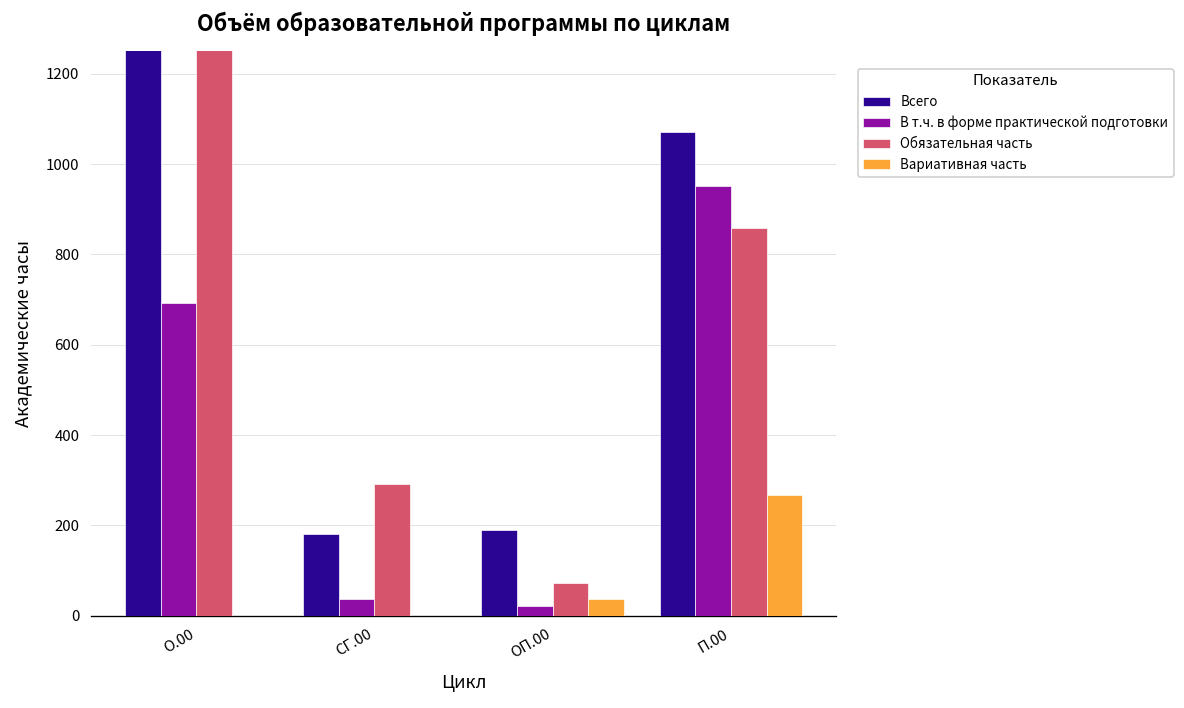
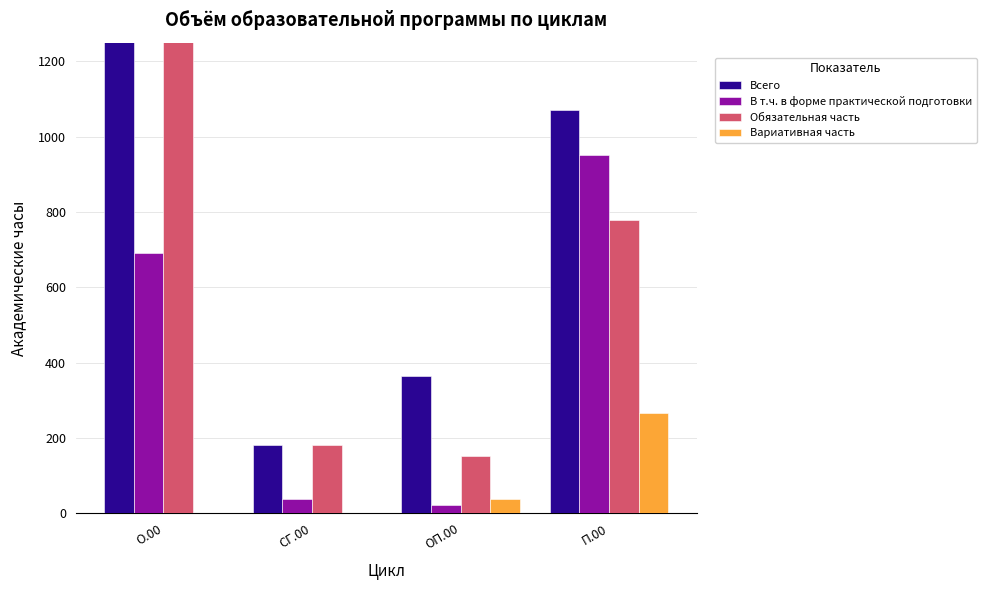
Обязательная часть, СГ.00: 290 -> 180
Всего, ОП.00: 190 -> 360
Обязательная часть, ОП.00: 70 -> 150
Обязательная часть, П.00: 860 -> 780
